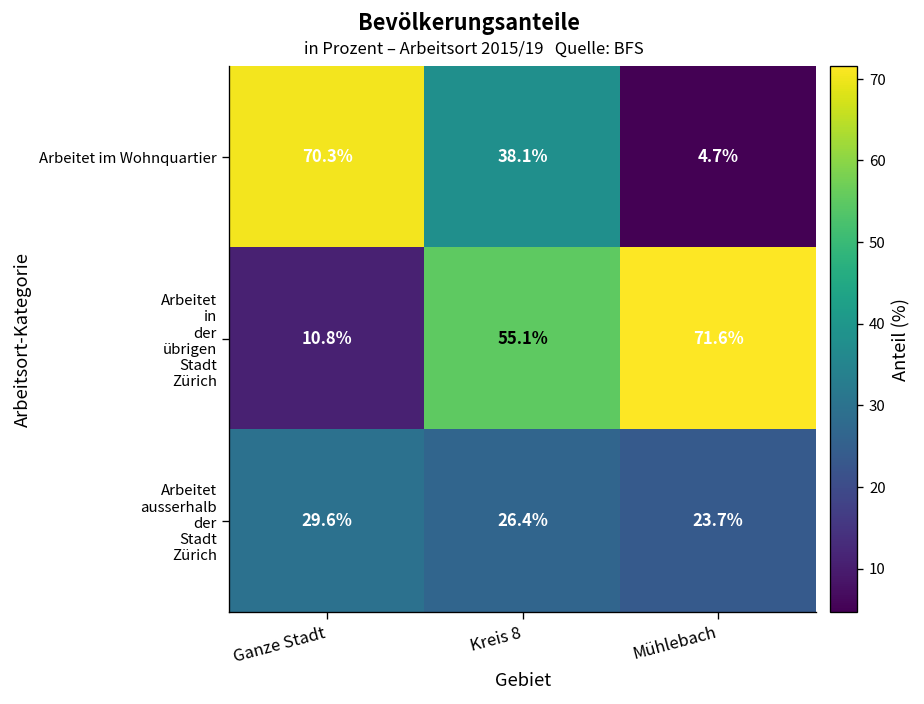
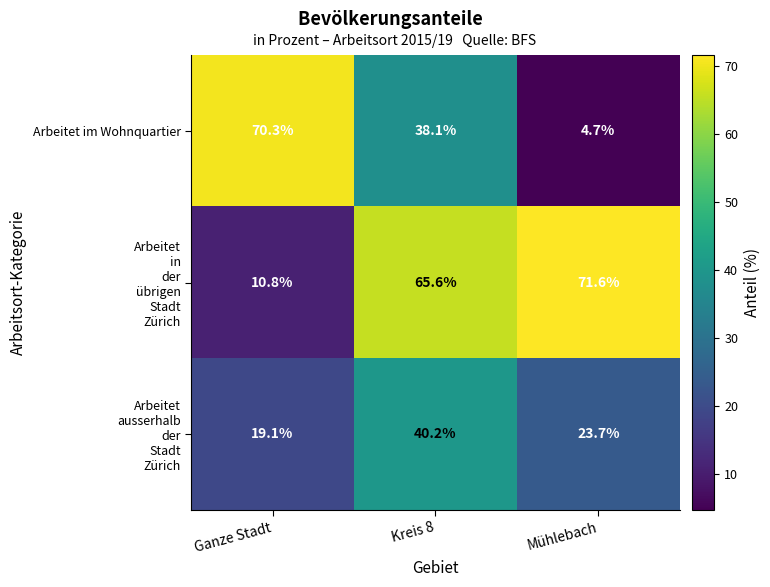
Arbeitet in der übrigen Stadt Zürich, Kreis 8: 55.1% -> 65.6%
Arbeitet ausserhalb der Stadt Zürich, Ganze Stadt: 29.6% -> 19.1%
Arbeitet ausserhalb der Stadt Zürich, Kreis 8: 26.4% -> 40.2%
